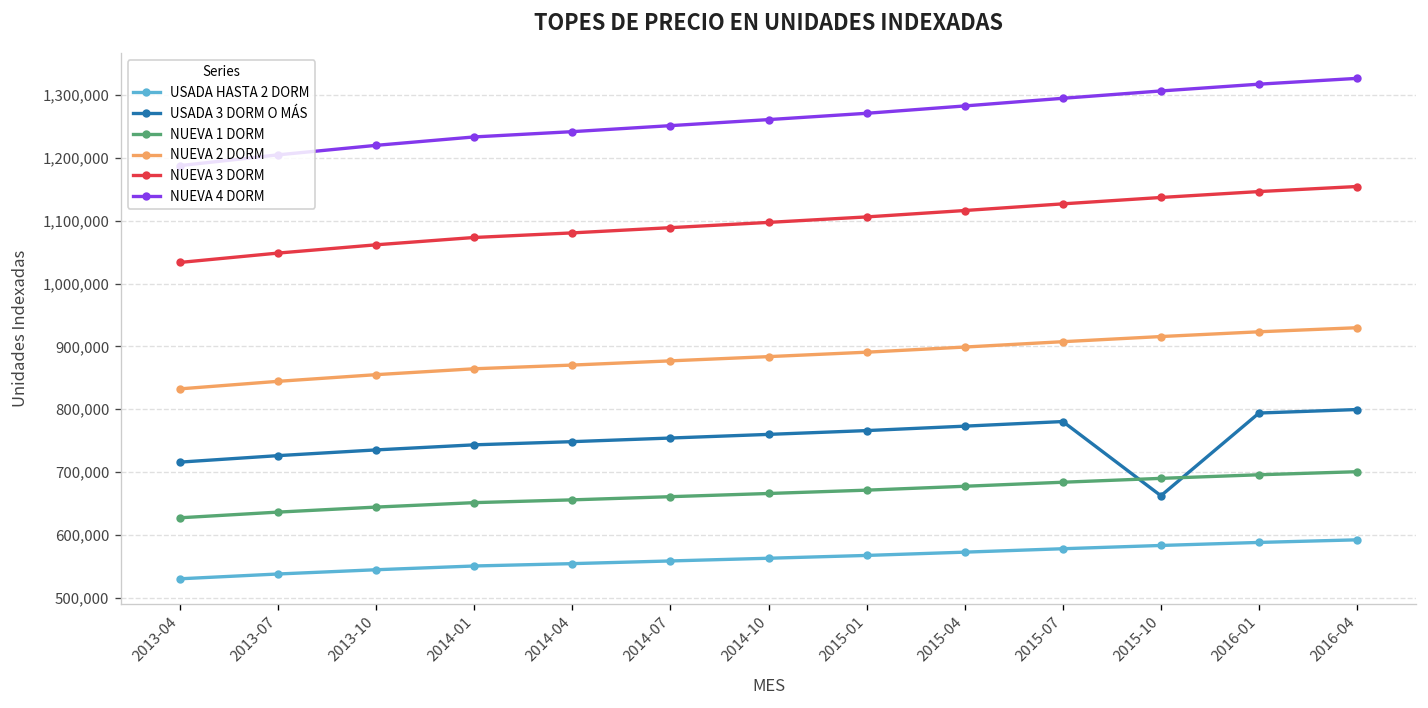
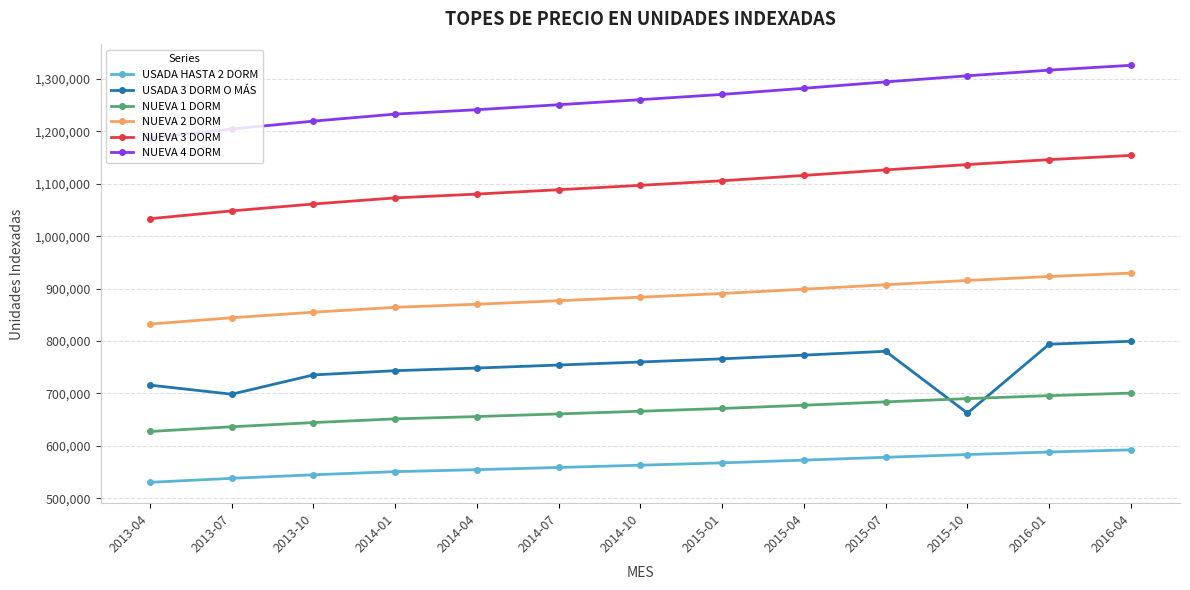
USADA 3 DORM O MÁS, 2013-07: 730,000 -> 700,000
